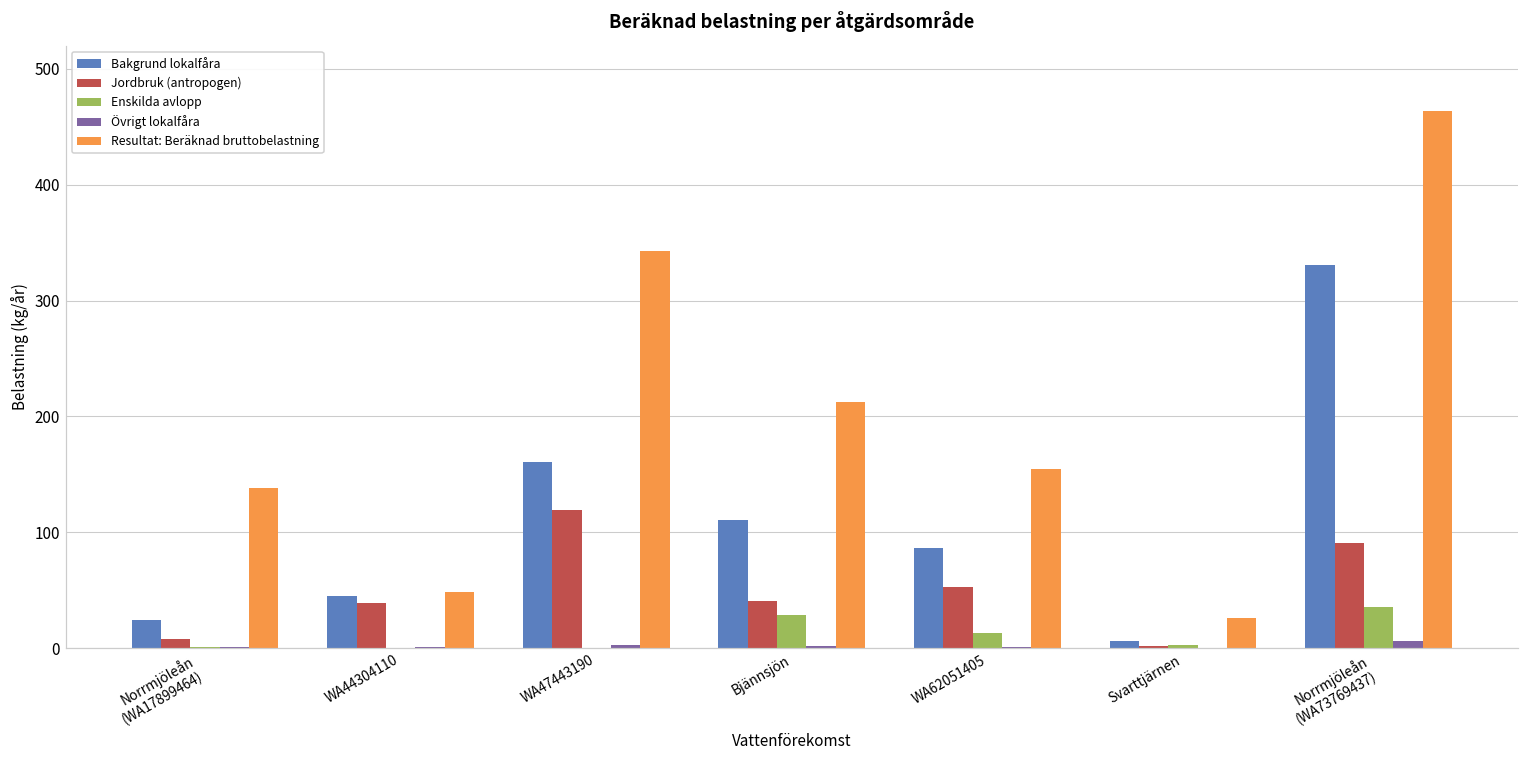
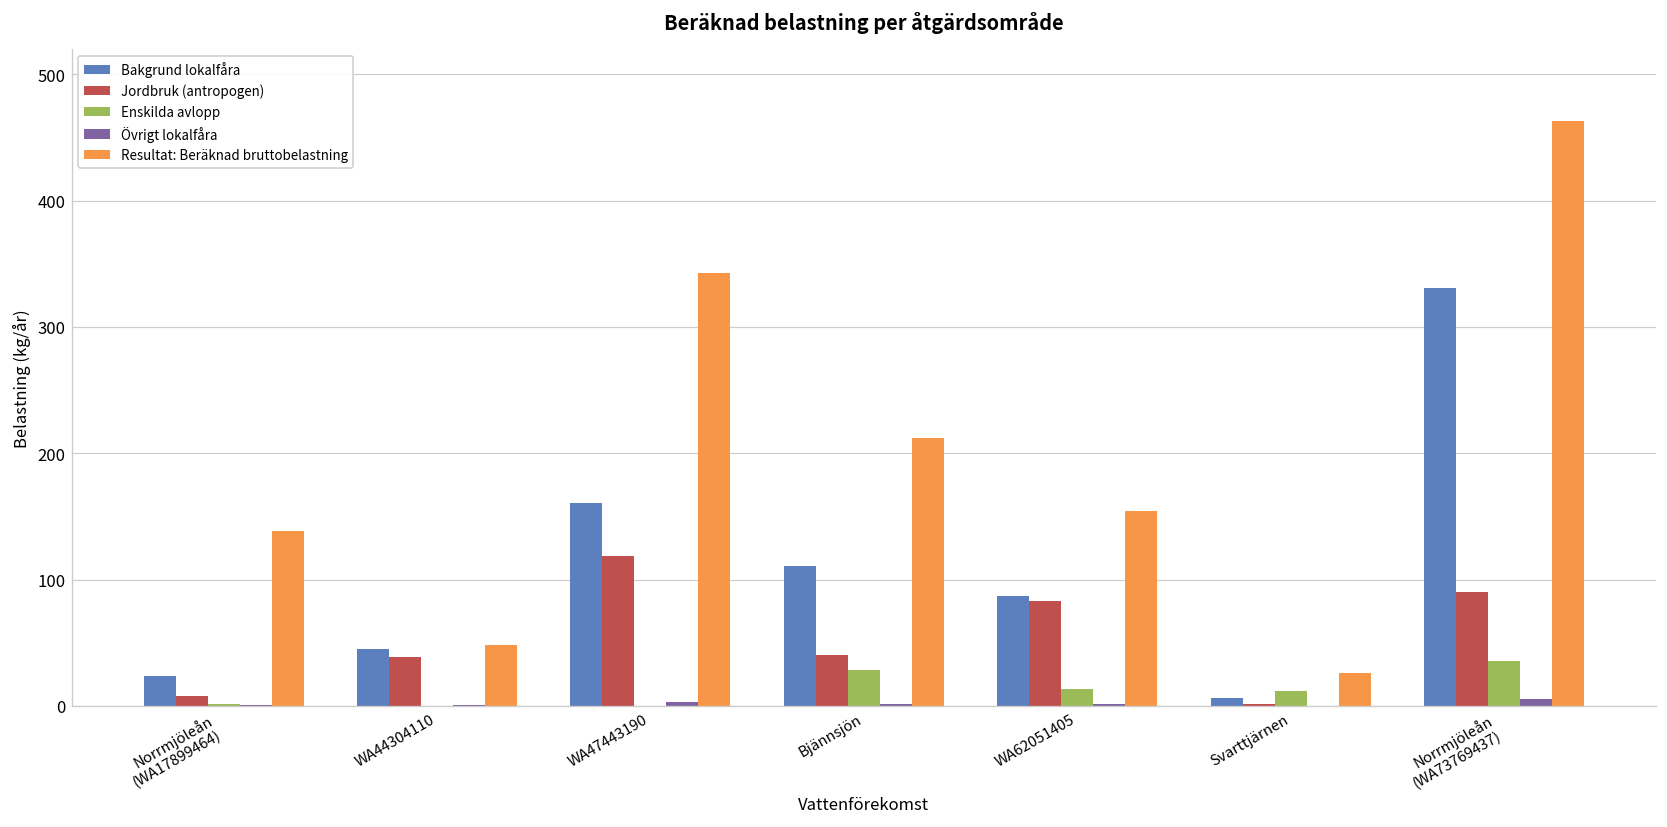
Jordbruk (antropogen), WA62051405: 53 -> 83
Enskilda avlopp, Svarttjärnen: 3 -> 12
